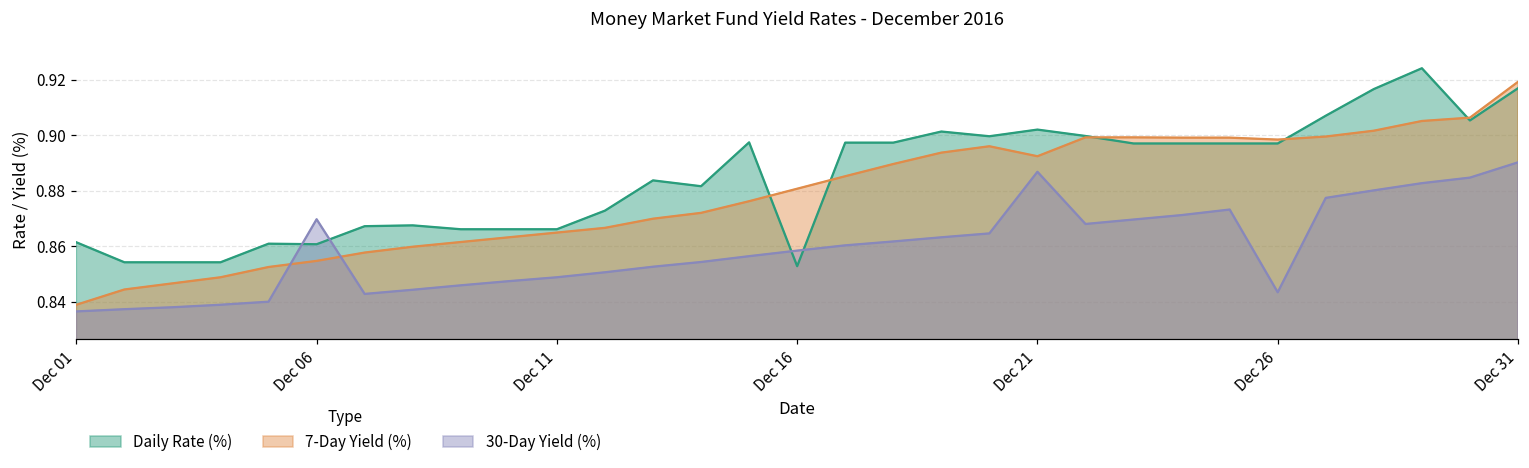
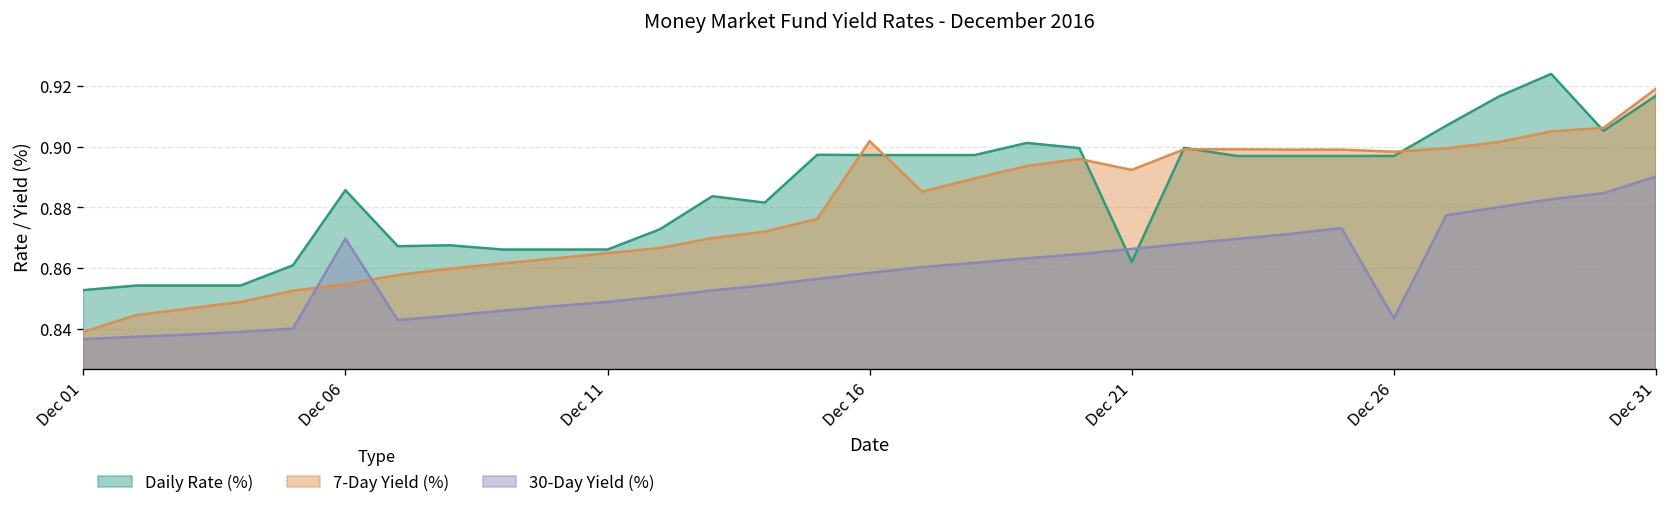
Daily Rate (%), Dec 01: 0.861 -> 0.853
Daily Rate (%), Dec 06: 0.861 -> 0.886
Daily Rate (%), Dec 16: 0.853 -> 0.897
7-Day Yield (%), Dec 16: 0.881 -> 0.902
Daily Rate (%), Dec 21: 0.902 -> 0.862
30-Day Yield (%), Dec 21: 0.887 -> 0.866
